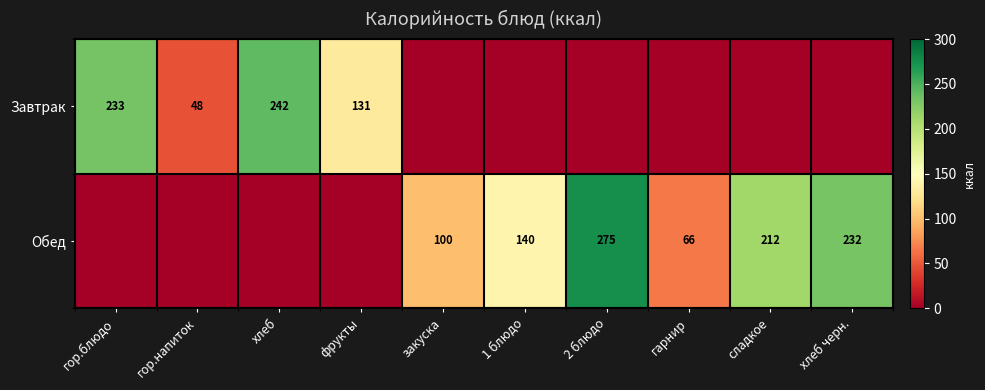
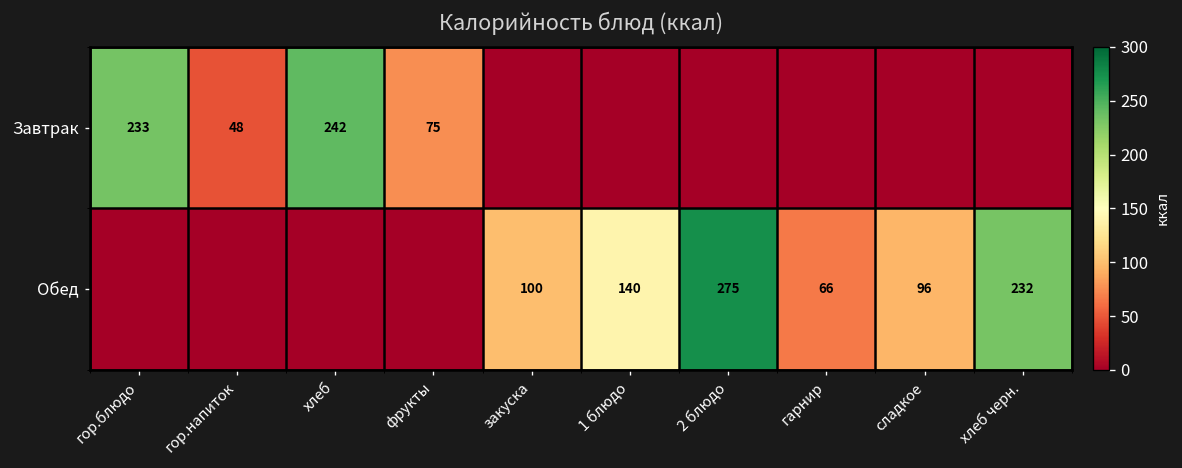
Завтрак, фрукты: 131 -> 75
Обед, сладкое: 212 -> 96
